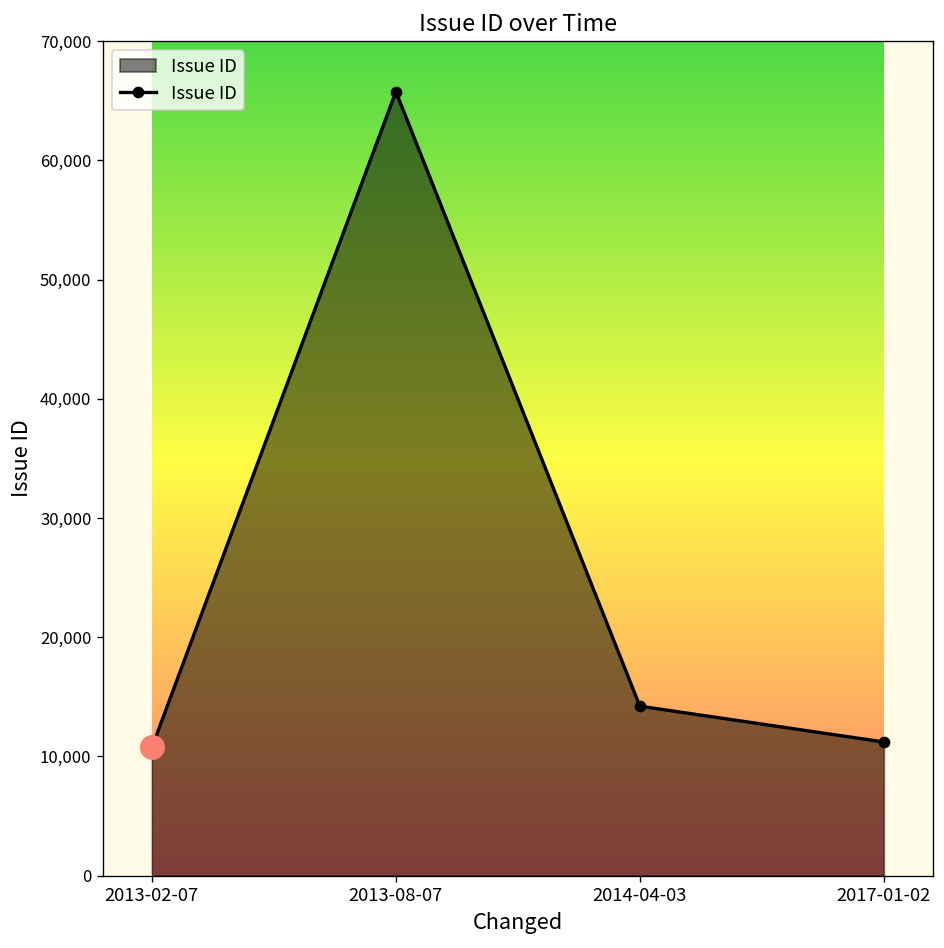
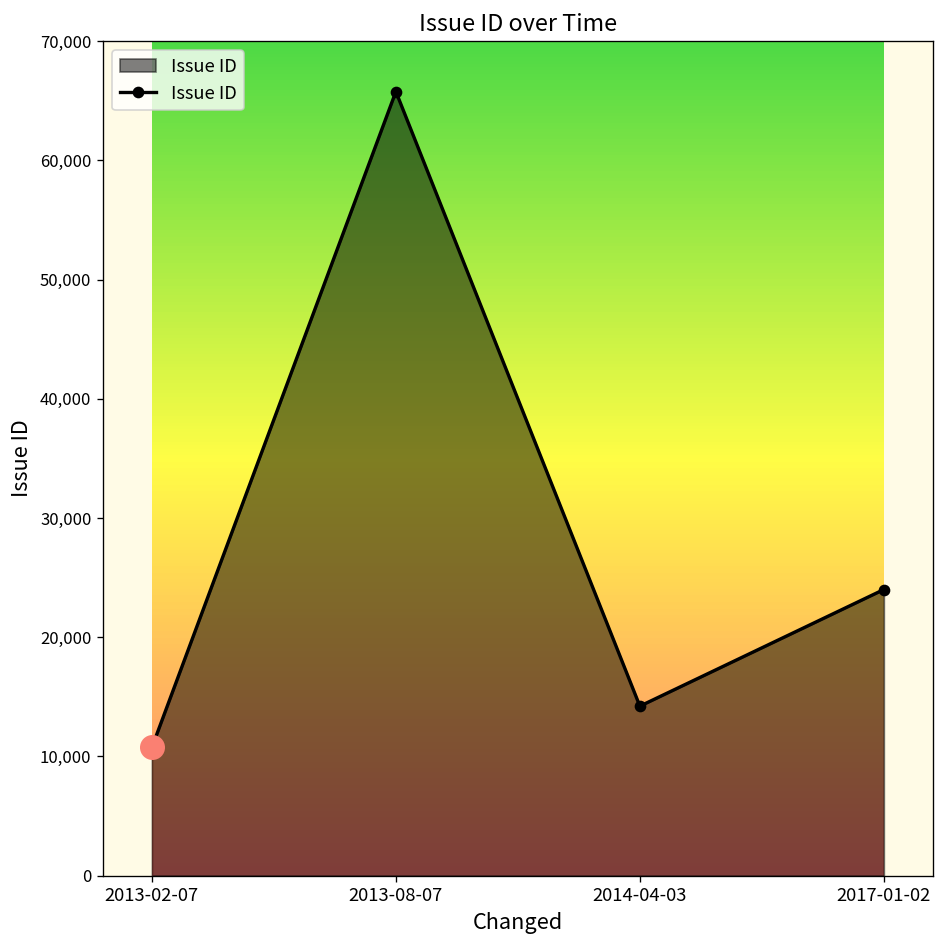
Issue ID, 2017-01-02: 11,000 -> 24,000
